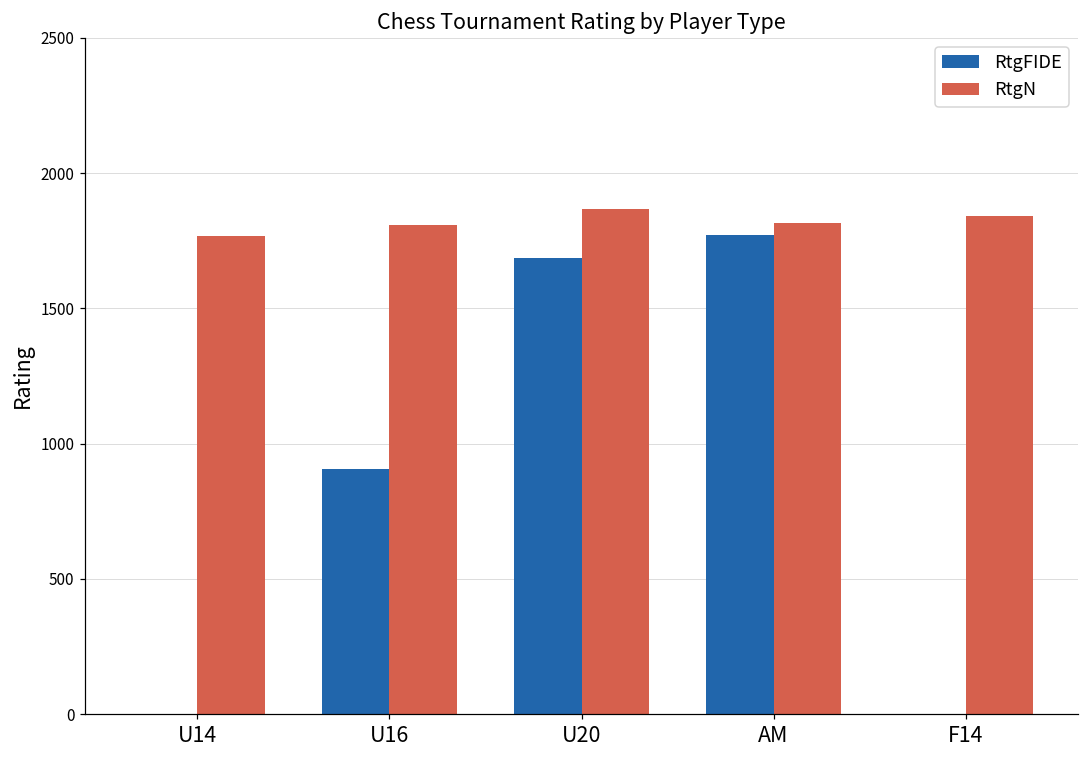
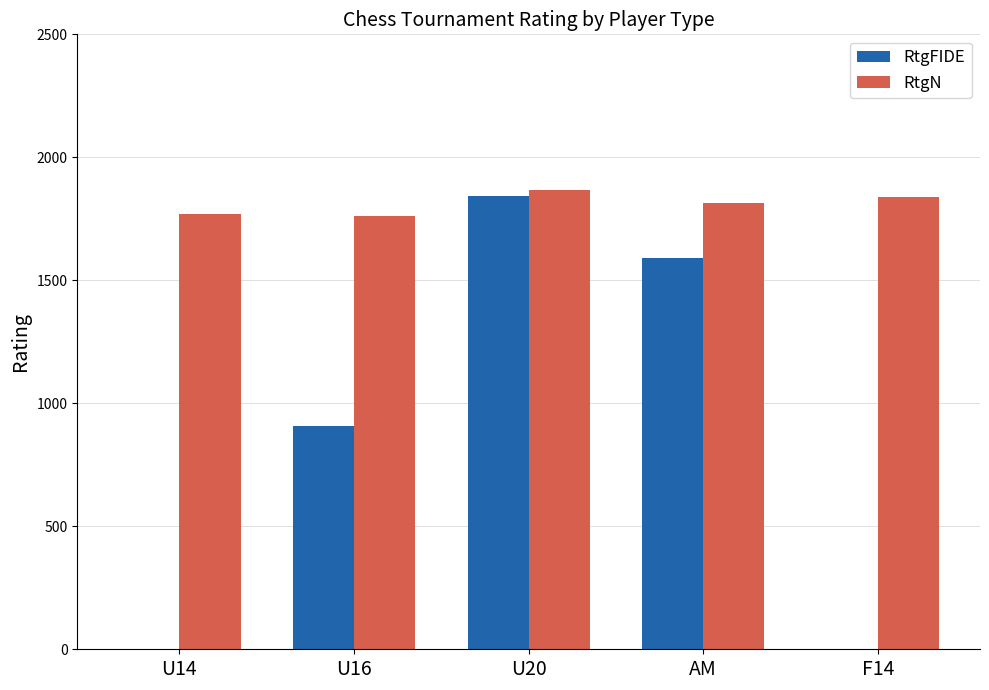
RtgN, U16: 1810 -> 1760
RtgFIDE, U20: 1690 -> 1840
RtgFIDE, AM: 1770 -> 1590
